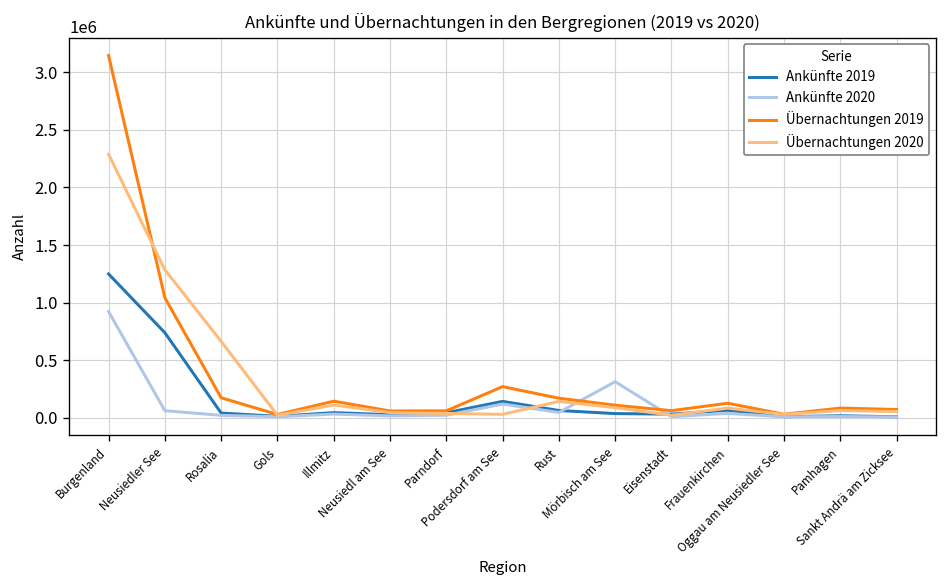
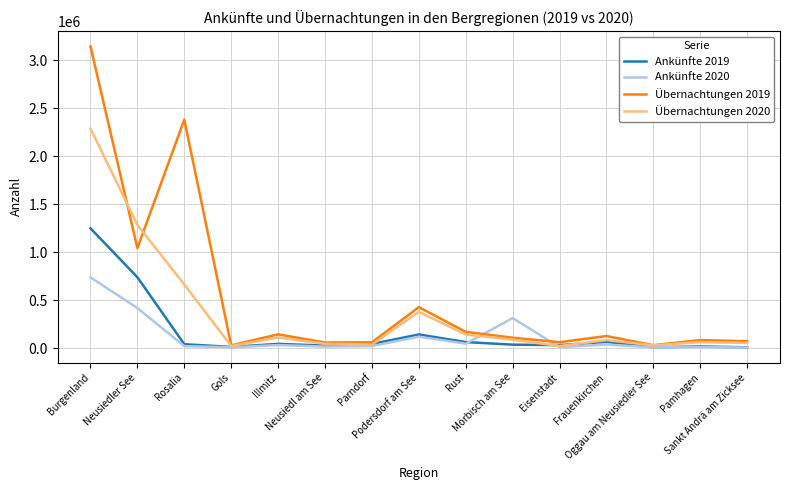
Ankünfte 2020, Burgenland: 900000 -> 700000
Ankünfte 2020, Neusiedler See: 100000 -> 400000
Übernachtungen 2019, Rosalia: 200000 -> 2400000
Übernachtungen 2019, Podersdorf am See: 300000 -> 400000
Übernachtungen 2020, Podersdorf am See: 0 -> 400000
